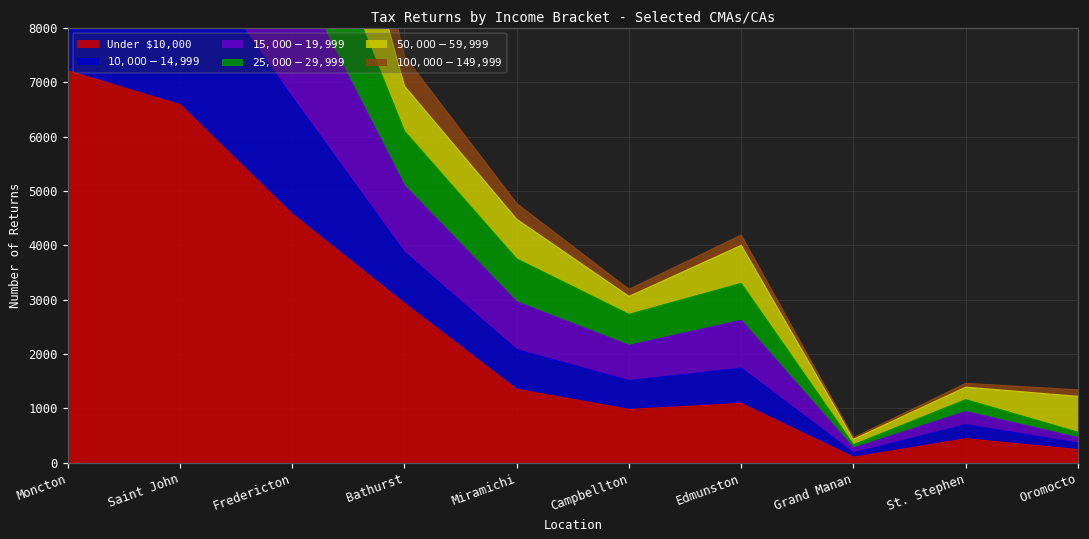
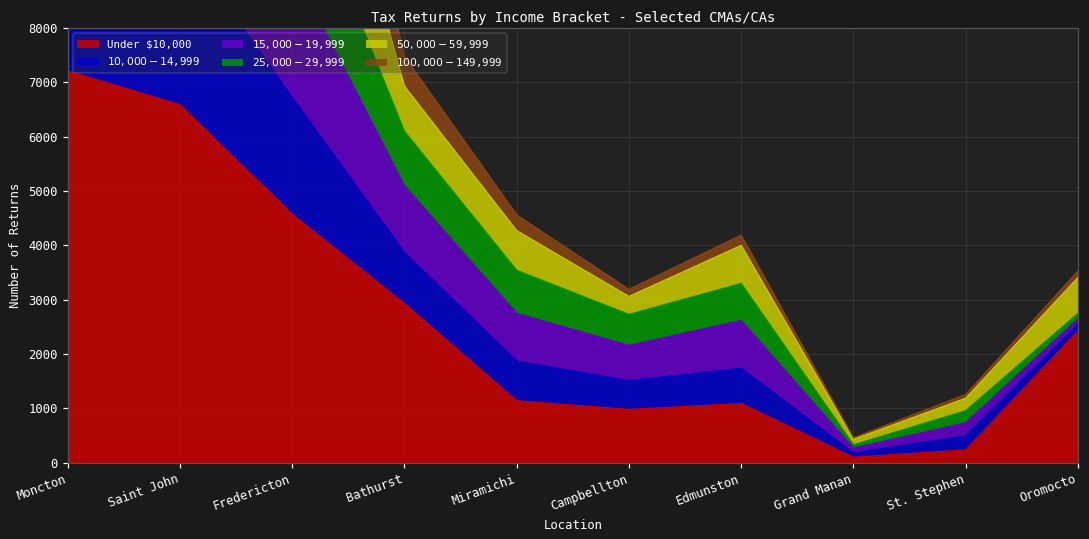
Under $10,000, Miramichi: 1400 -> 1100
Under $10,000, St. Stephen: 400 -> 200
Under $10,000, Oromocto: 200 -> 2400
